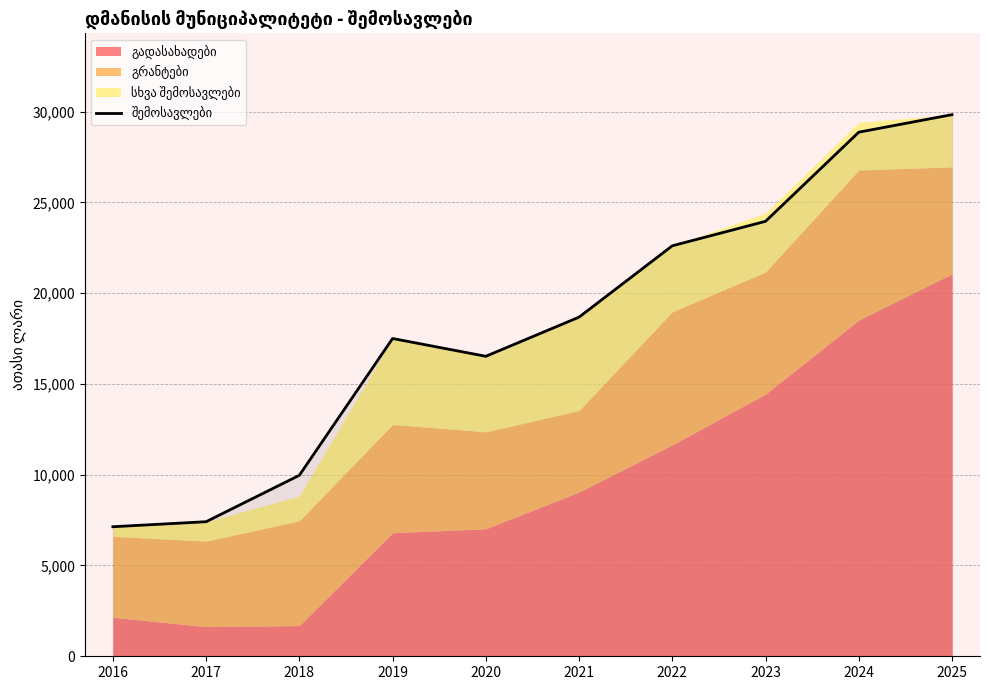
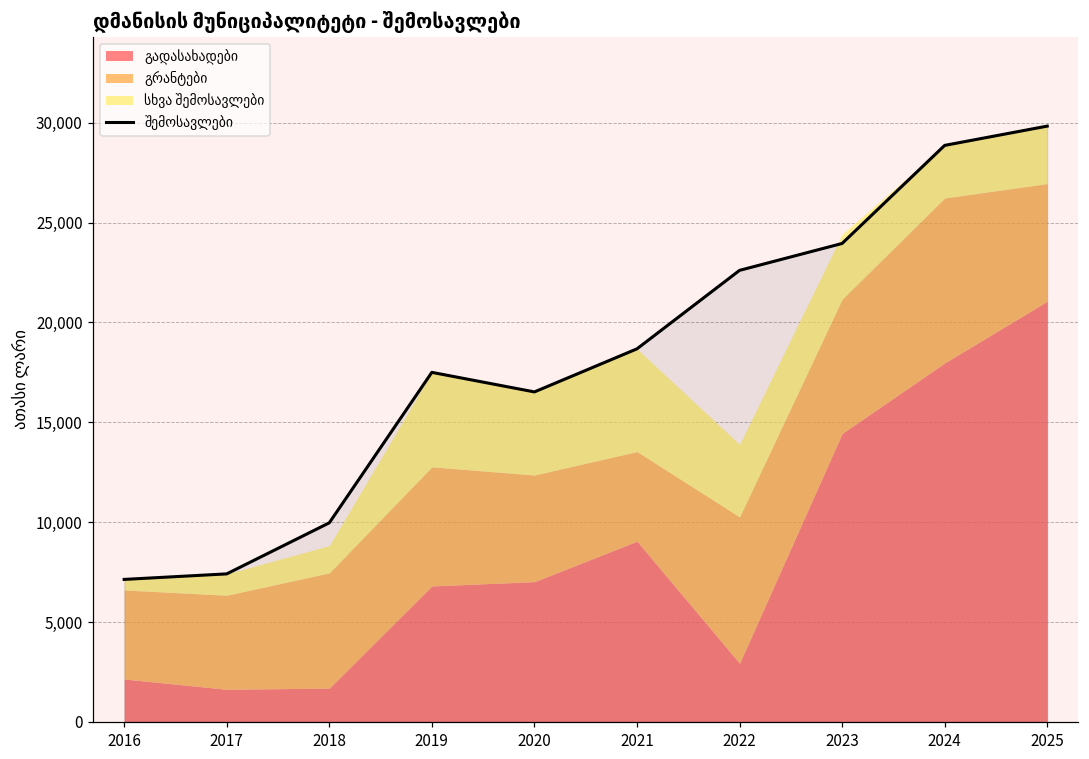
გადასახადები, 2022: 11,600 -> 2,900
გადასახადები, 2024: 18,500 -> 18,000
